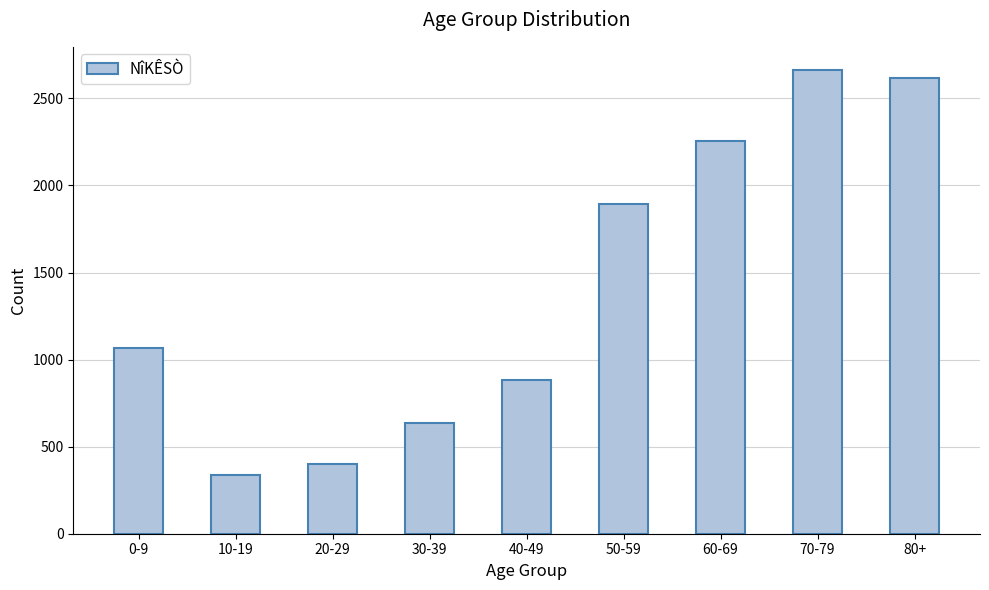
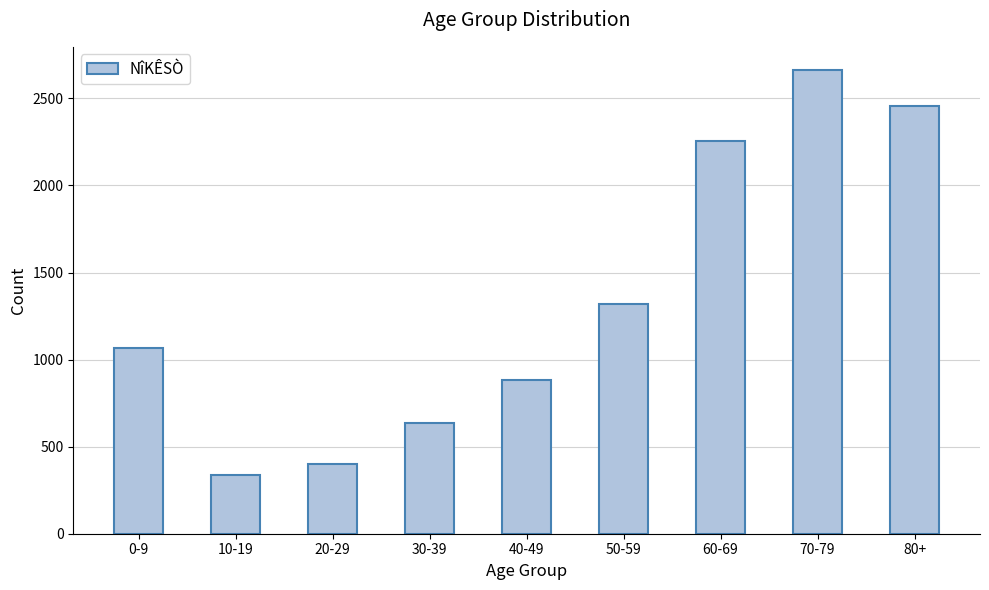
50-59: 1900 -> 1320
80+: 2620 -> 2450
